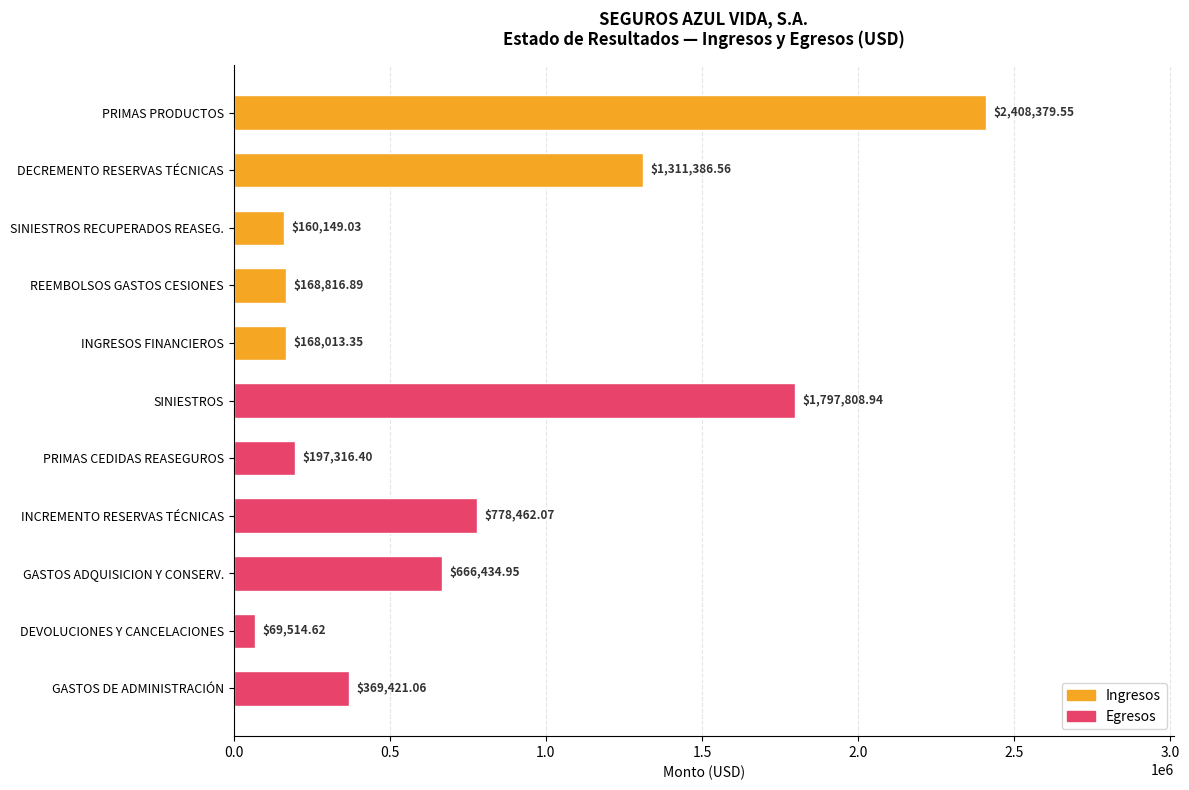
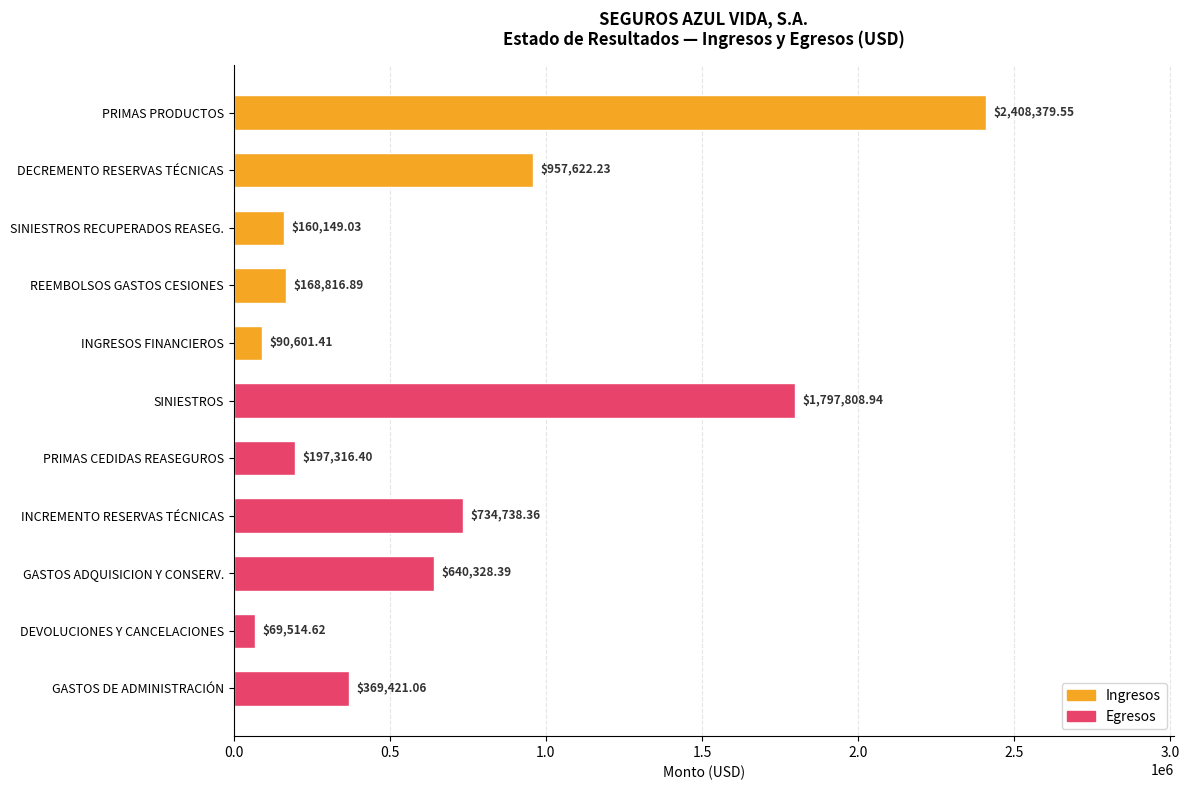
DECREMENTO RESERVAS TÉCNICAS: $1,311,386.56 -> $957,622.23
INGRESOS FINANCIEROS: $168,013.35 -> $90,601.41
INCREMENTO RESERVAS TÉCNICAS: $778,462.07 -> $734,738.36
GASTOS ADQUISICION Y CONSERV.: $666,434.95 -> $640,328.39
